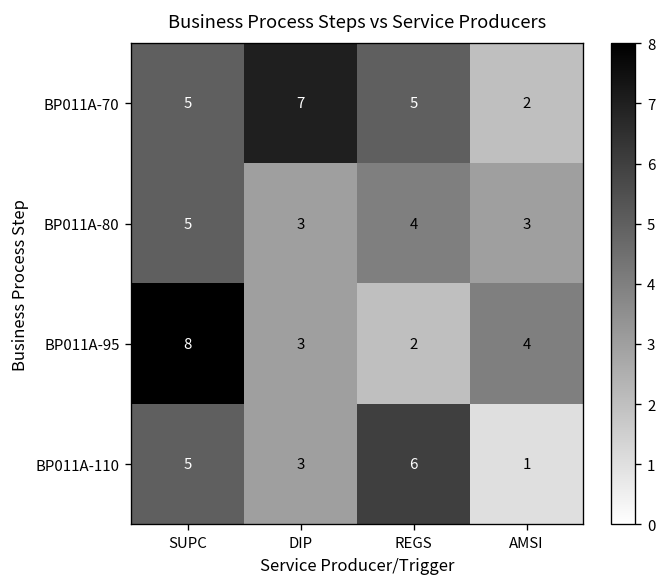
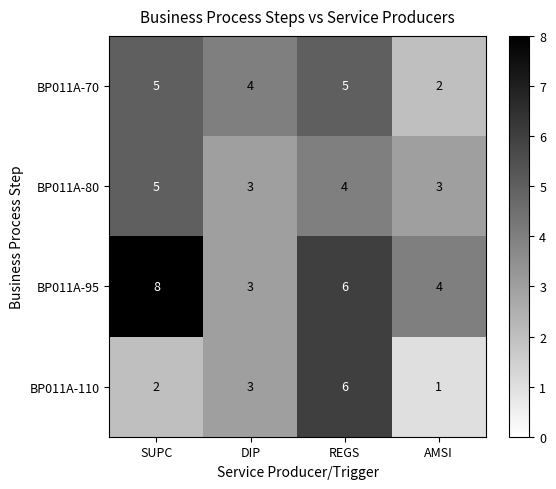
BP011A-70, DIP: 7 -> 4
BP011A-95, REGS: 2 -> 6
BP011A-110, SUPC: 5 -> 2
